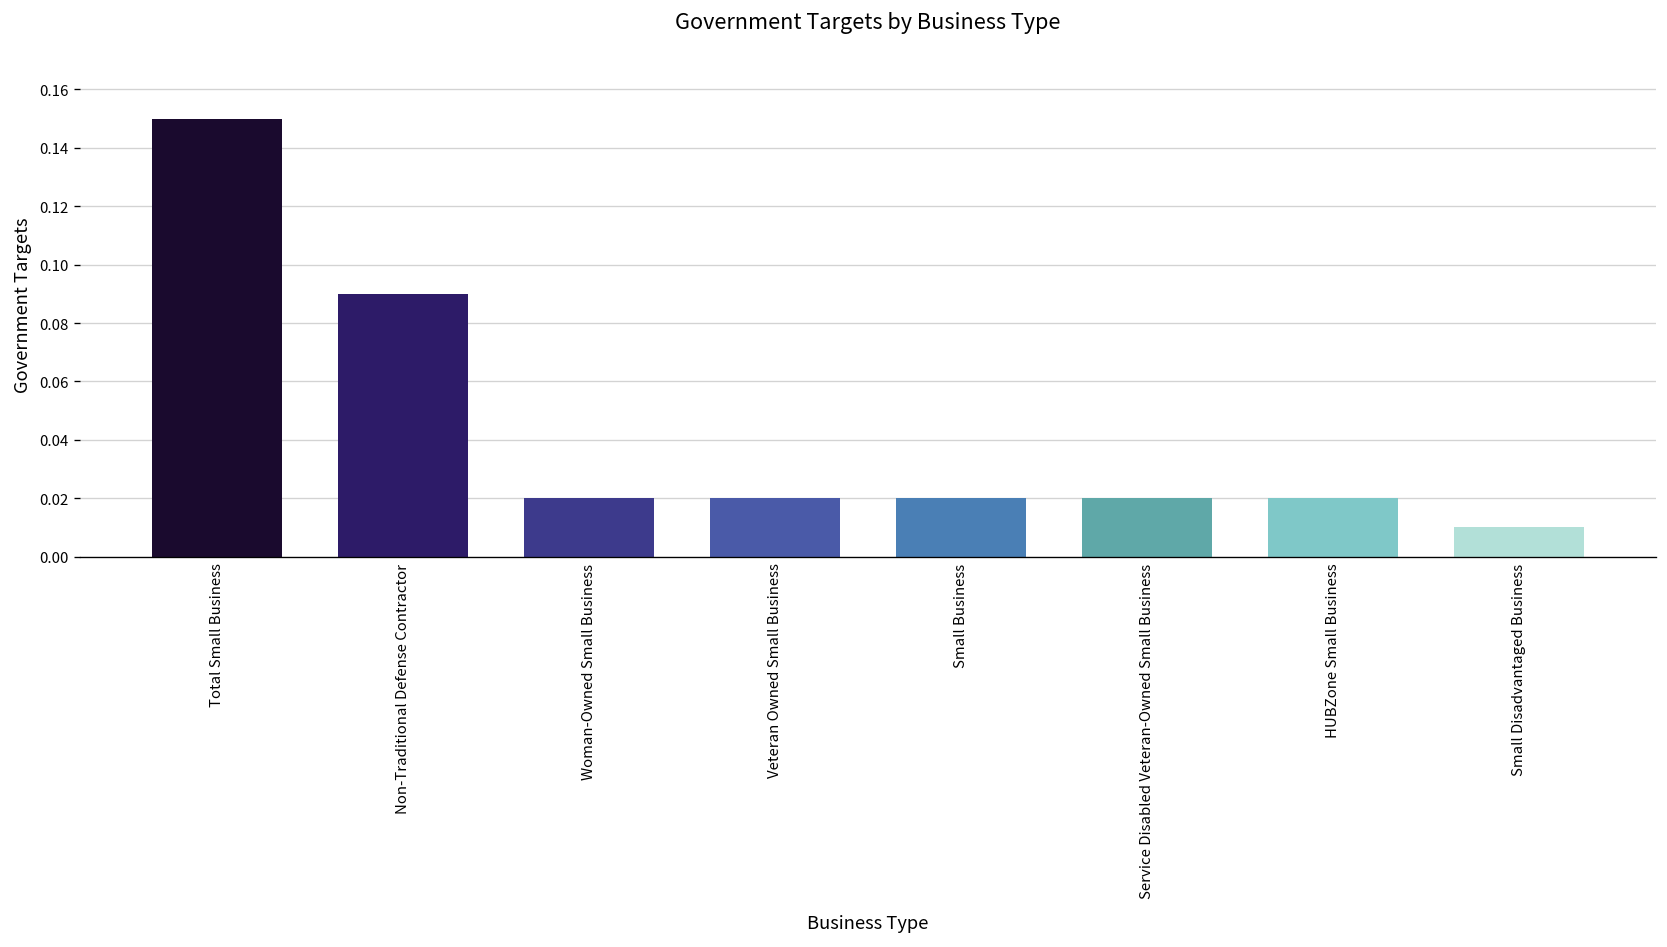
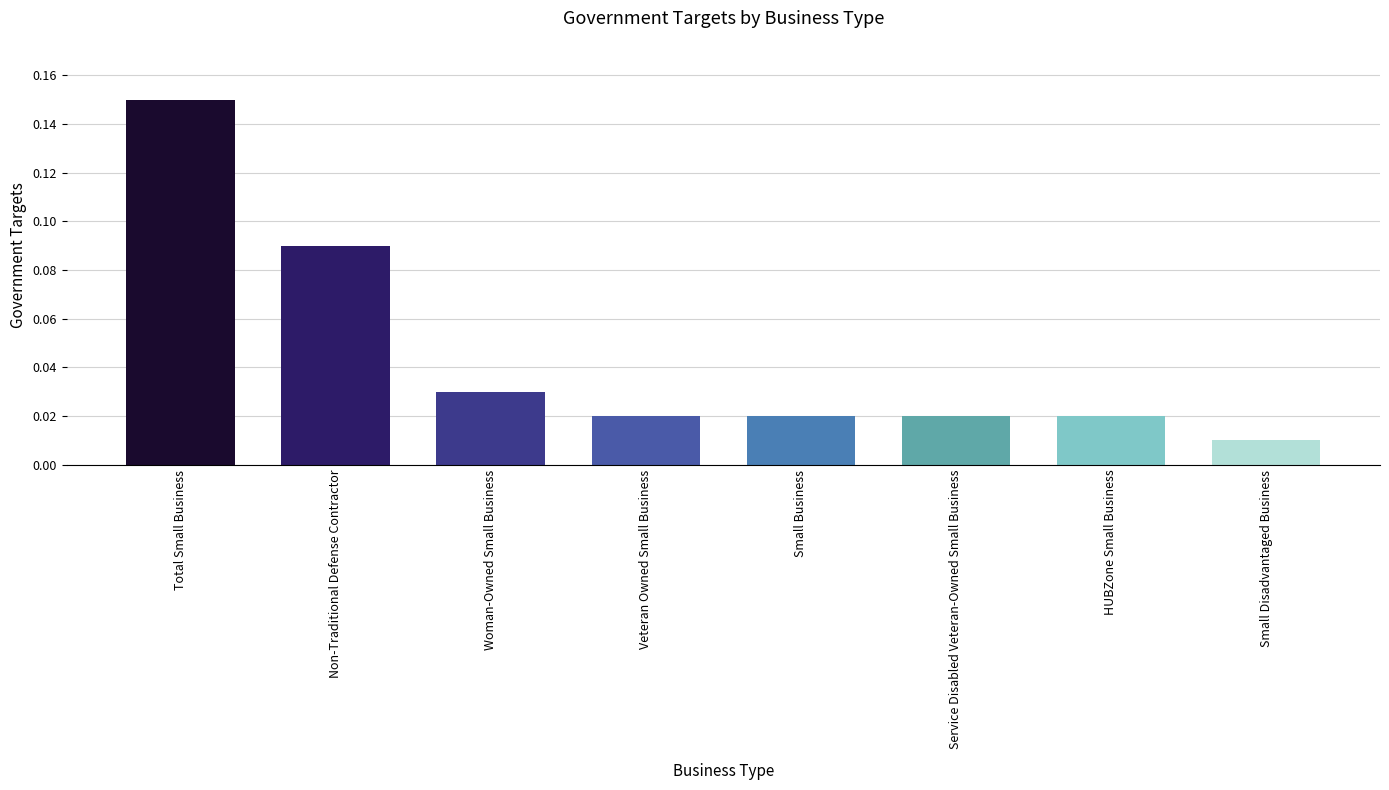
Woman-Owned Small Business: 0.02 -> 0.03
